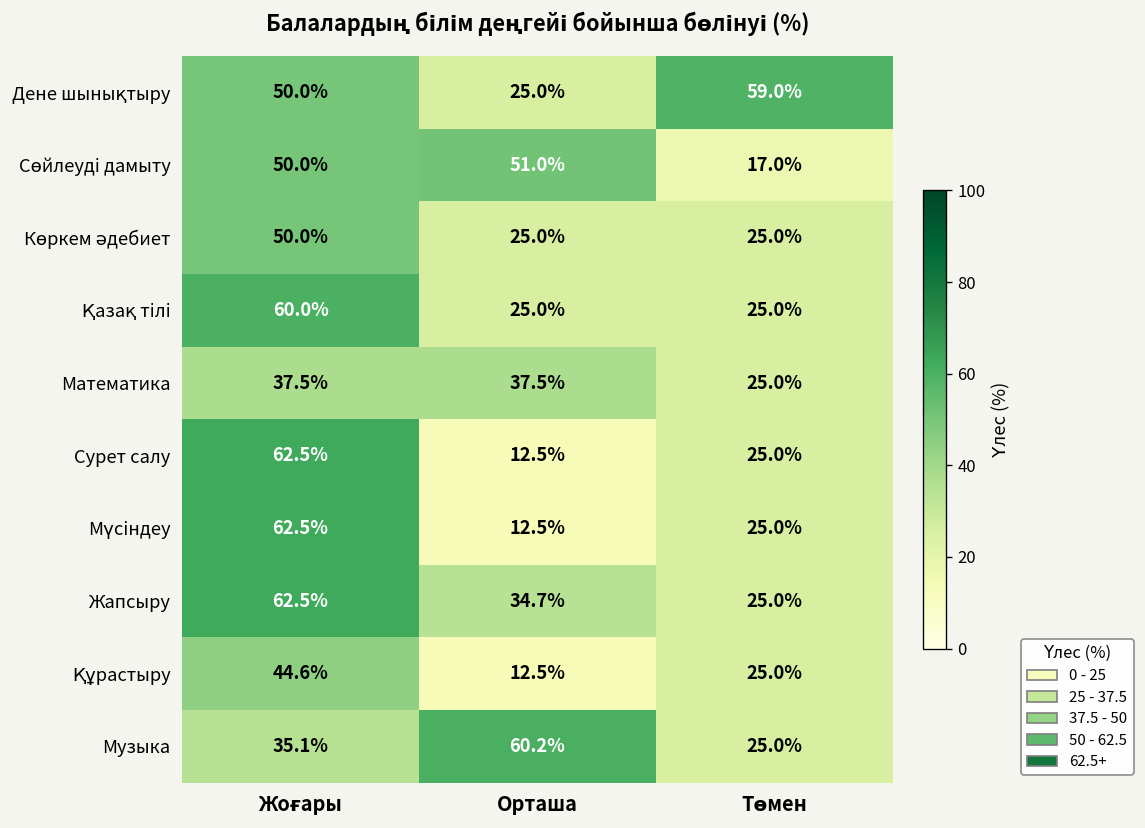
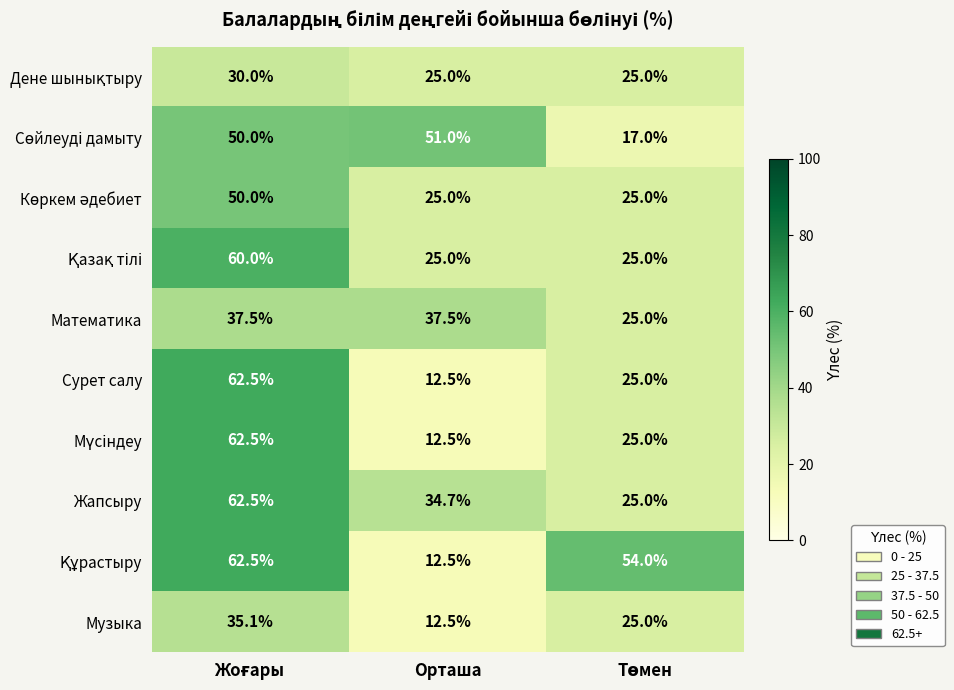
Дене шынықтыру, Жоғары: 50.0% -> 30.0%
Дене шынықтыру, Төмен: 59.0% -> 25.0%
Құрастыру, Жоғары: 44.6% -> 62.5%
Құрастыру, Төмен: 25.0% -> 54.0%
Музыка, Орташа: 60.2% -> 12.5%
